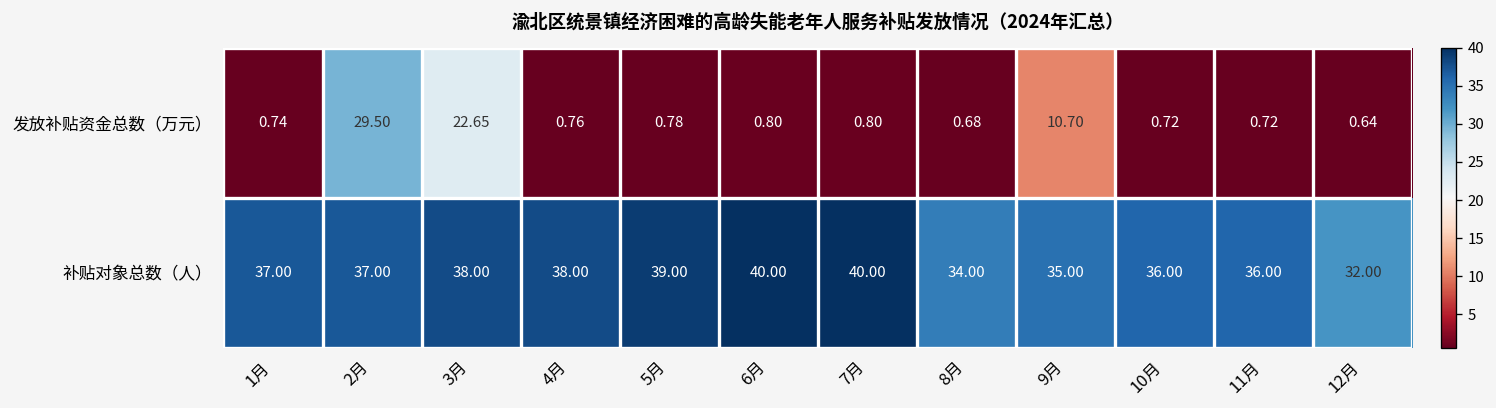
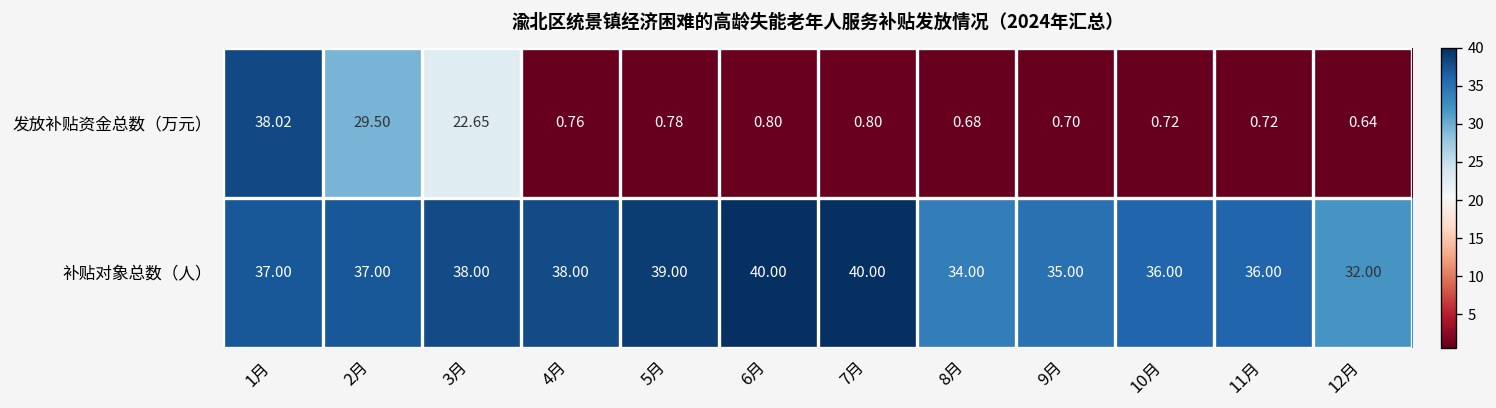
发放补贴资金总数（万元）, 1月: 0.74 -> 38.02
发放补贴资金总数（万元）, 9月: 10.70 -> 0.70
